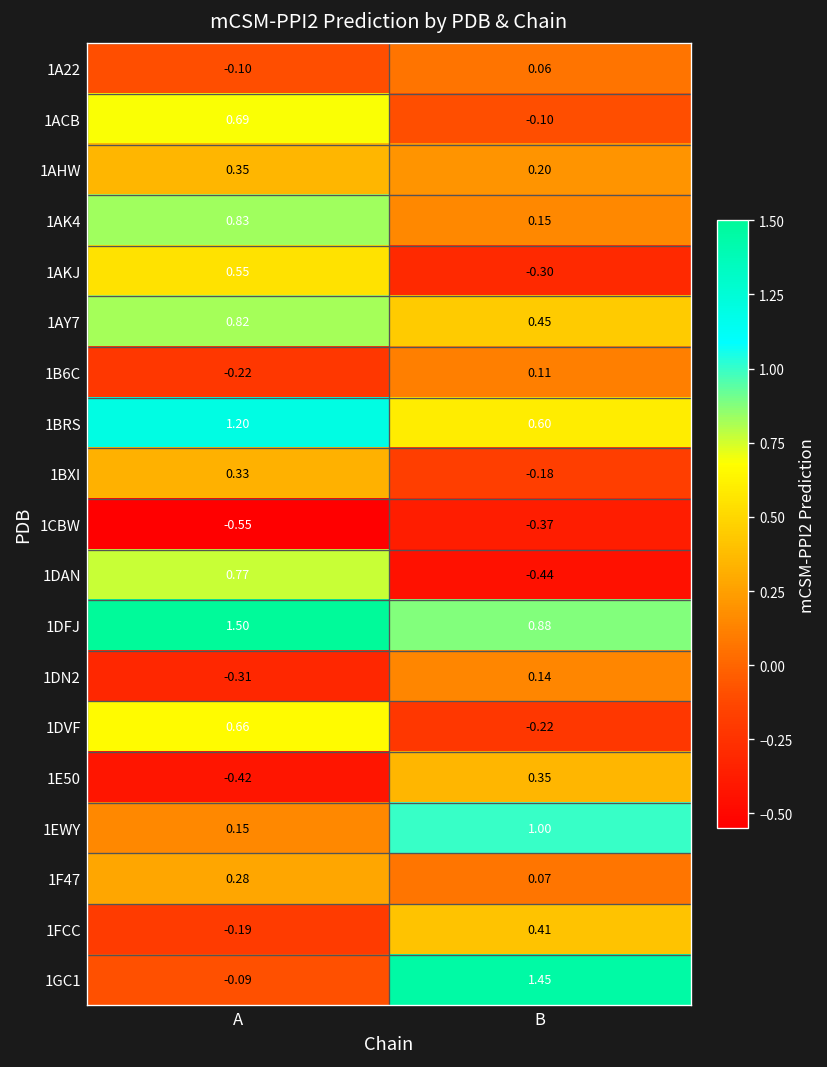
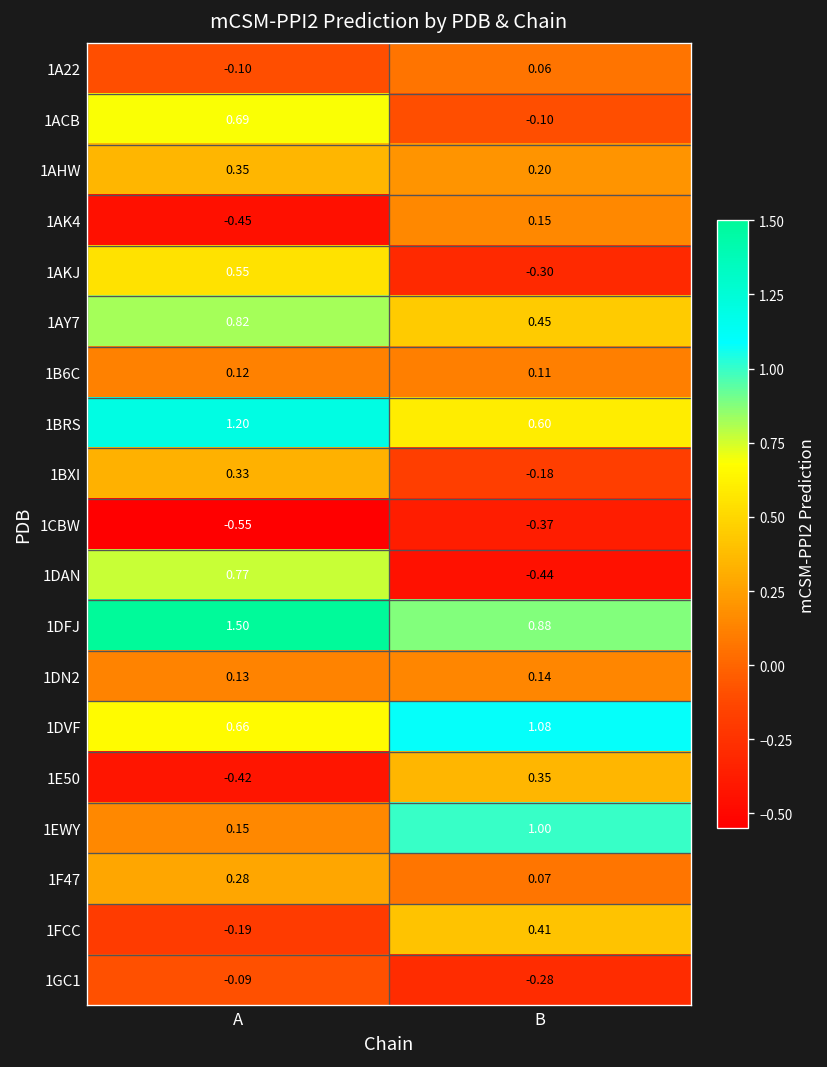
1AK4, A: 0.83 -> -0.45
1B6C, A: -0.22 -> 0.12
1DN2, A: -0.31 -> 0.13
1DVF, B: -0.22 -> 1.08
1GC1, B: 1.45 -> -0.28
